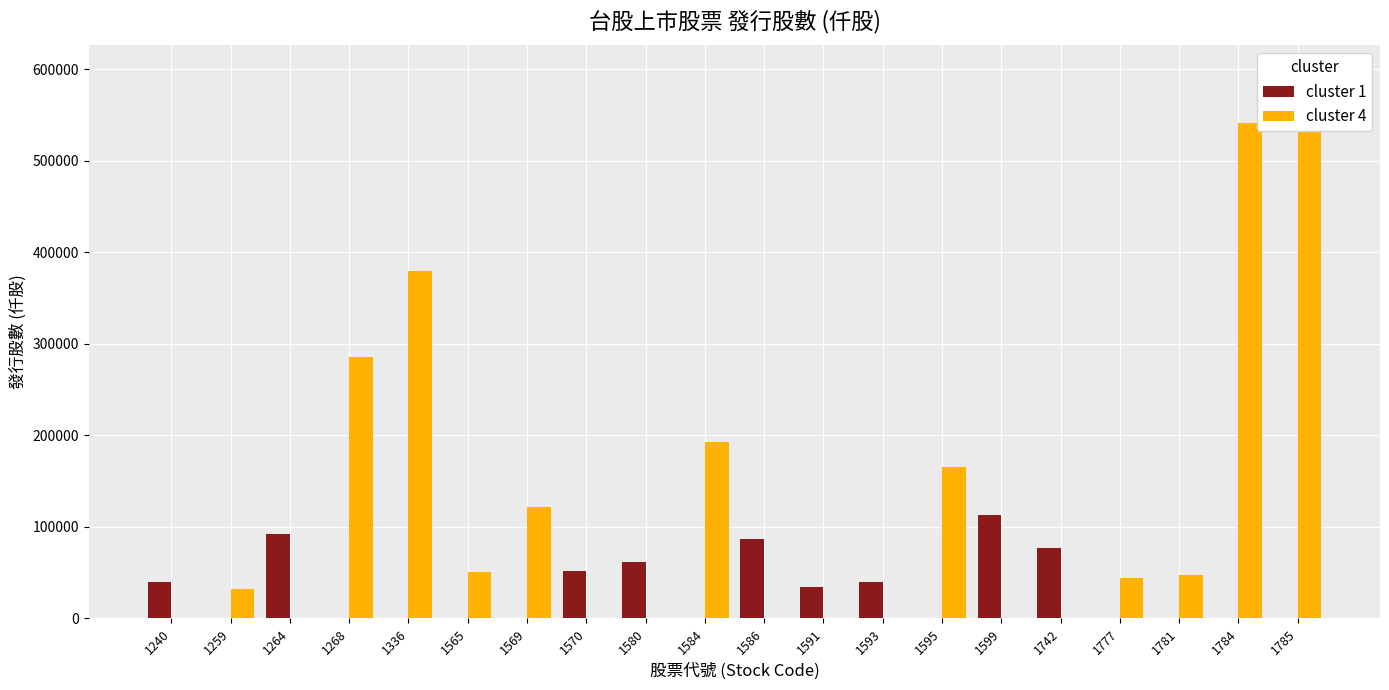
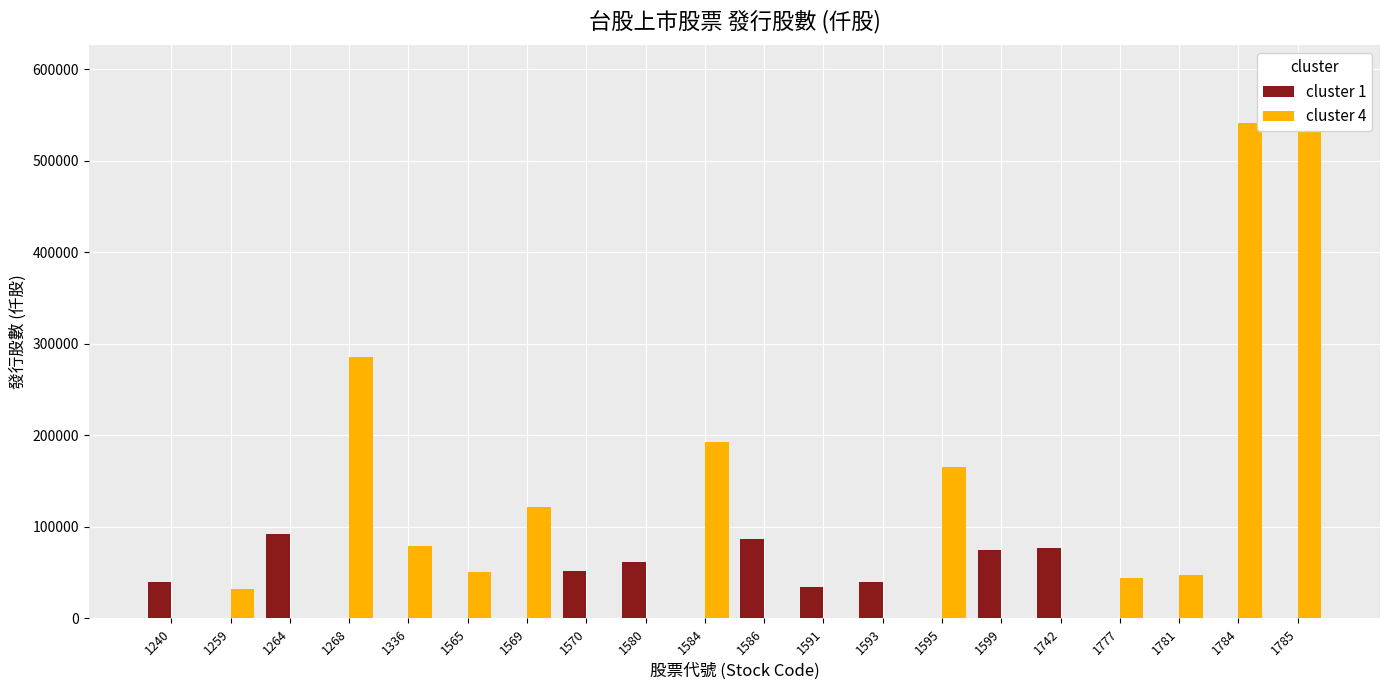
cluster 4, 1336: 380000 -> 80000
cluster 1, 1599: 110000 -> 70000
